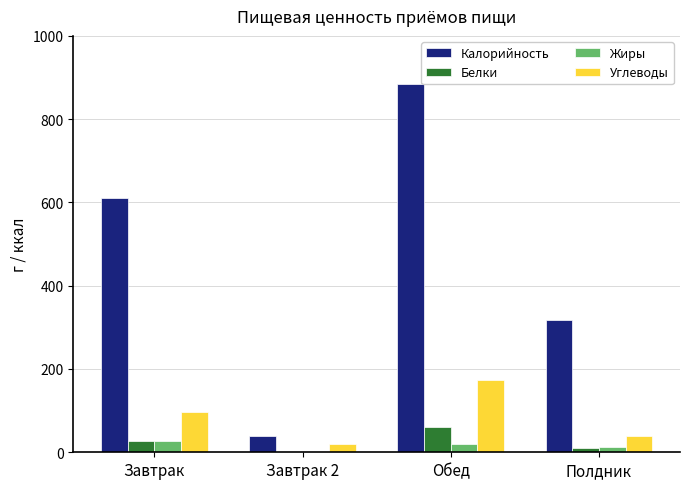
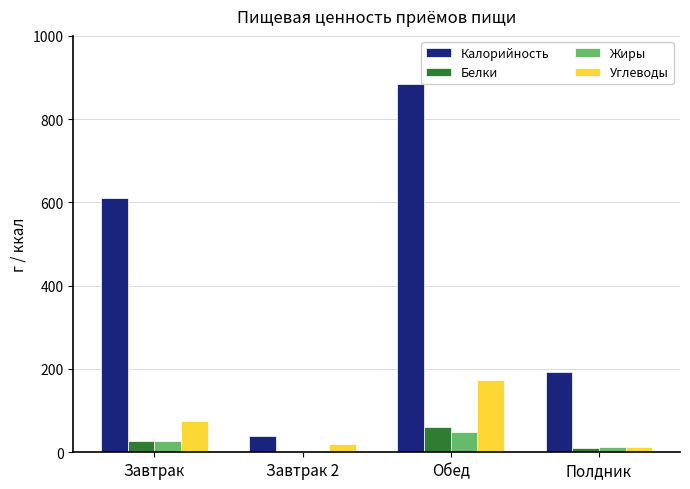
Углеводы, Завтрак: 100 -> 70
Жиры, Обед: 20 -> 50
Калорийность, Полдник: 320 -> 190
Углеводы, Полдник: 40 -> 10
